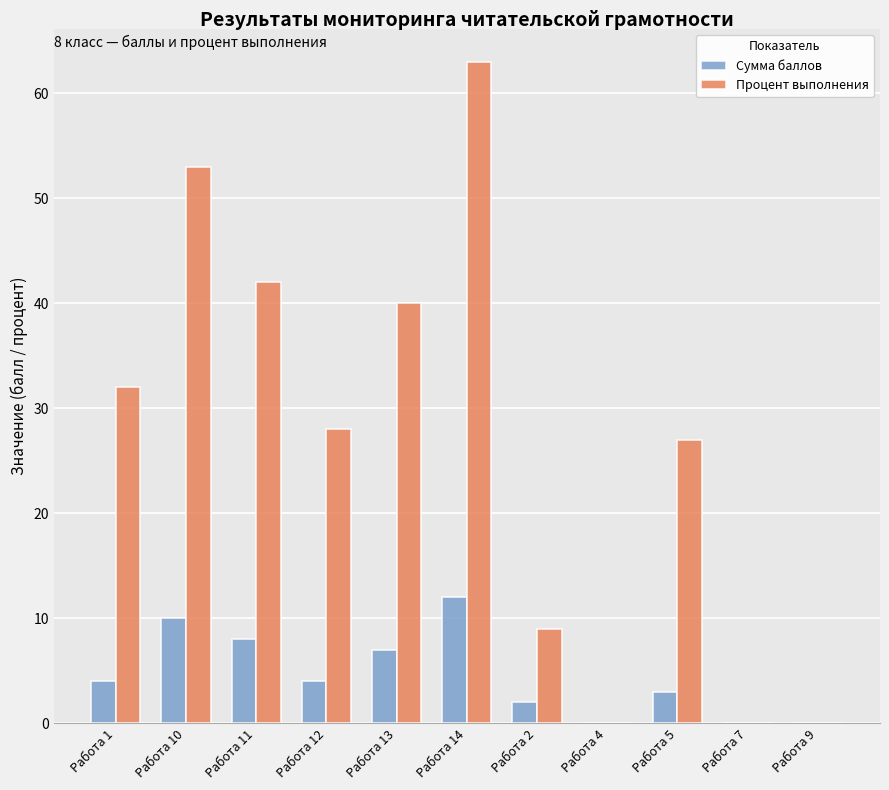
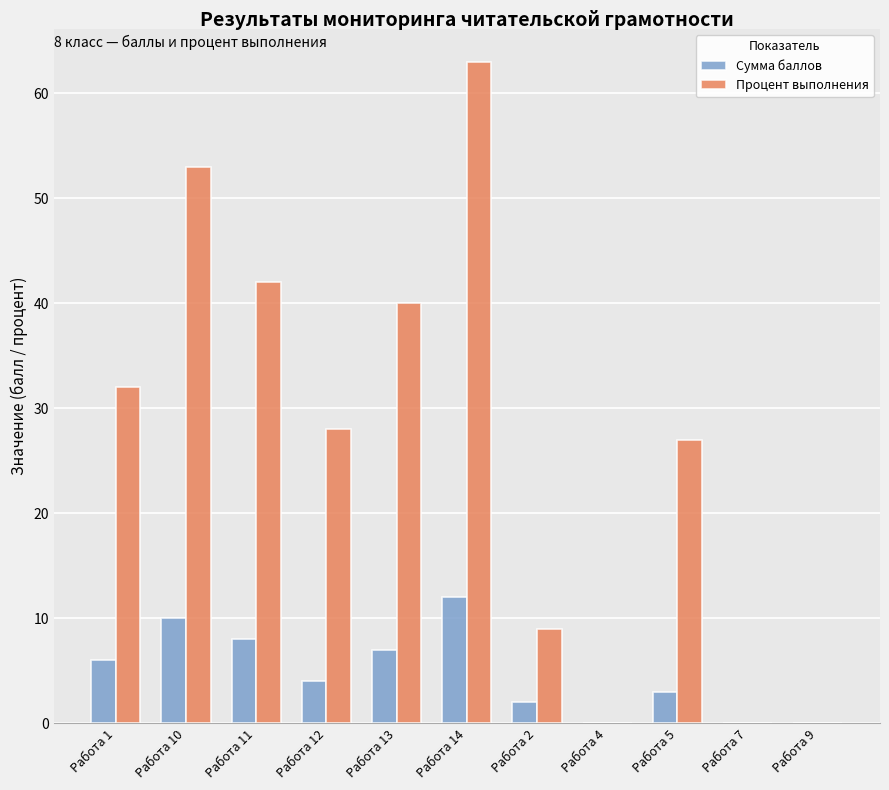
Сумма баллов, Работа 1: 4 -> 6
